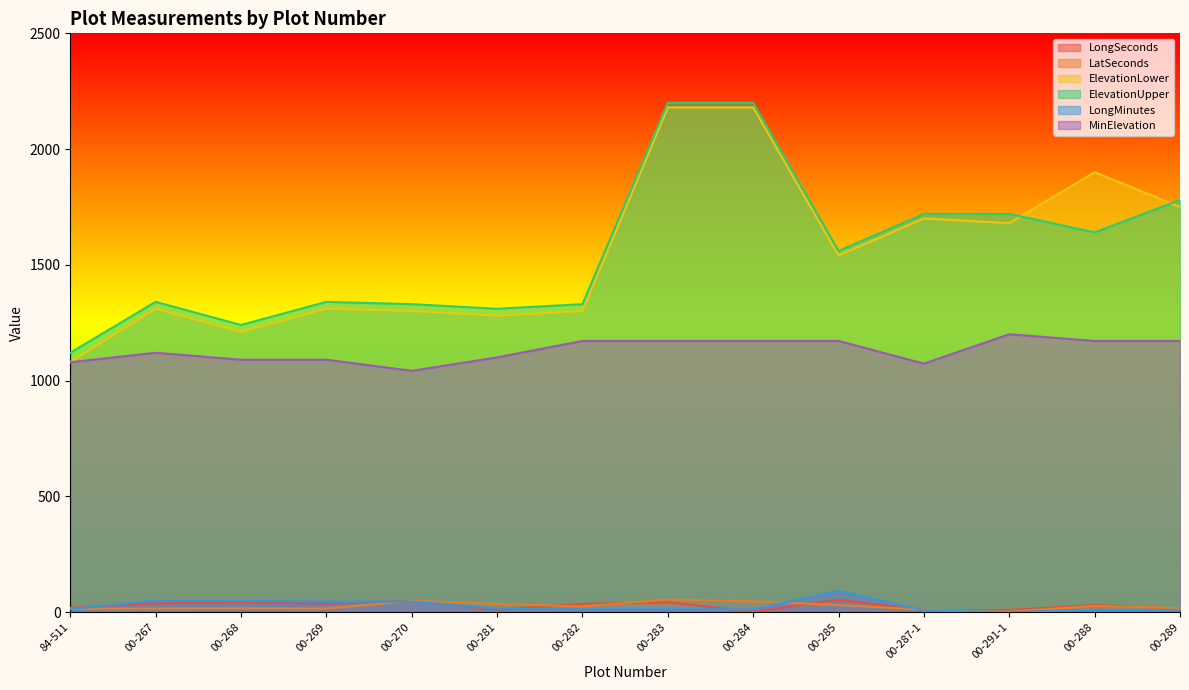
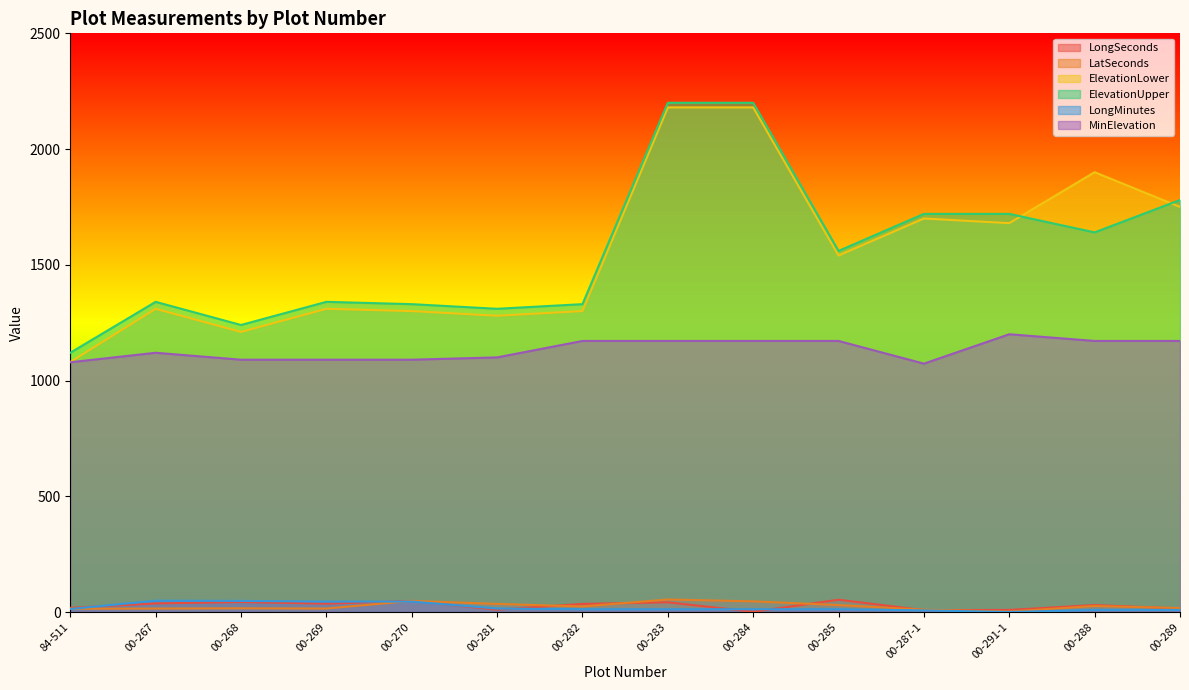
MinElevation, 00-270: 1040 -> 1090
LongMinutes, 00-285: 90 -> 10
